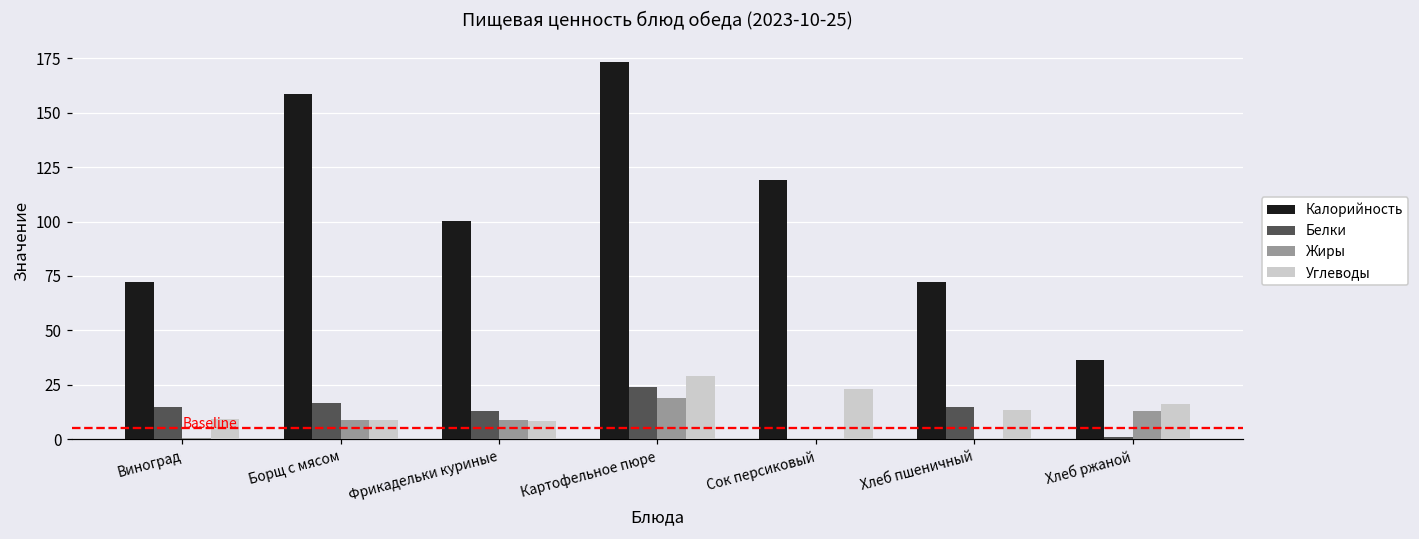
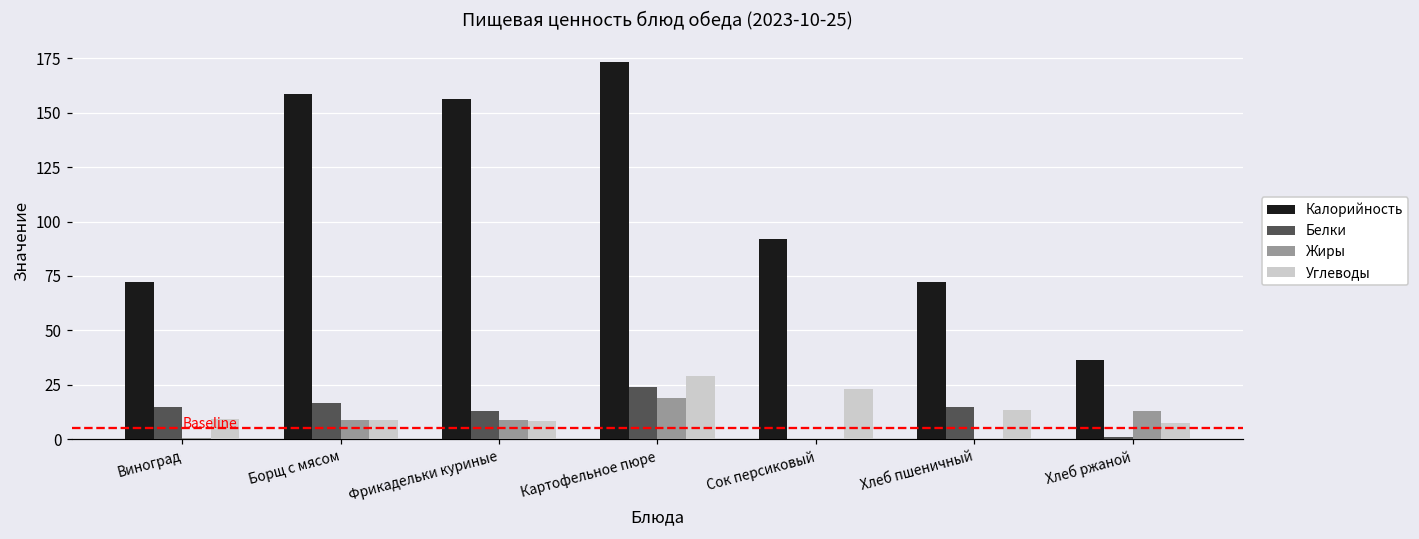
Калорийность, Фрикадельки куриные: 100 -> 156
Калорийность, Сок персиковый: 119 -> 92
Углеводы, Хлеб ржаной: 16 -> 7
